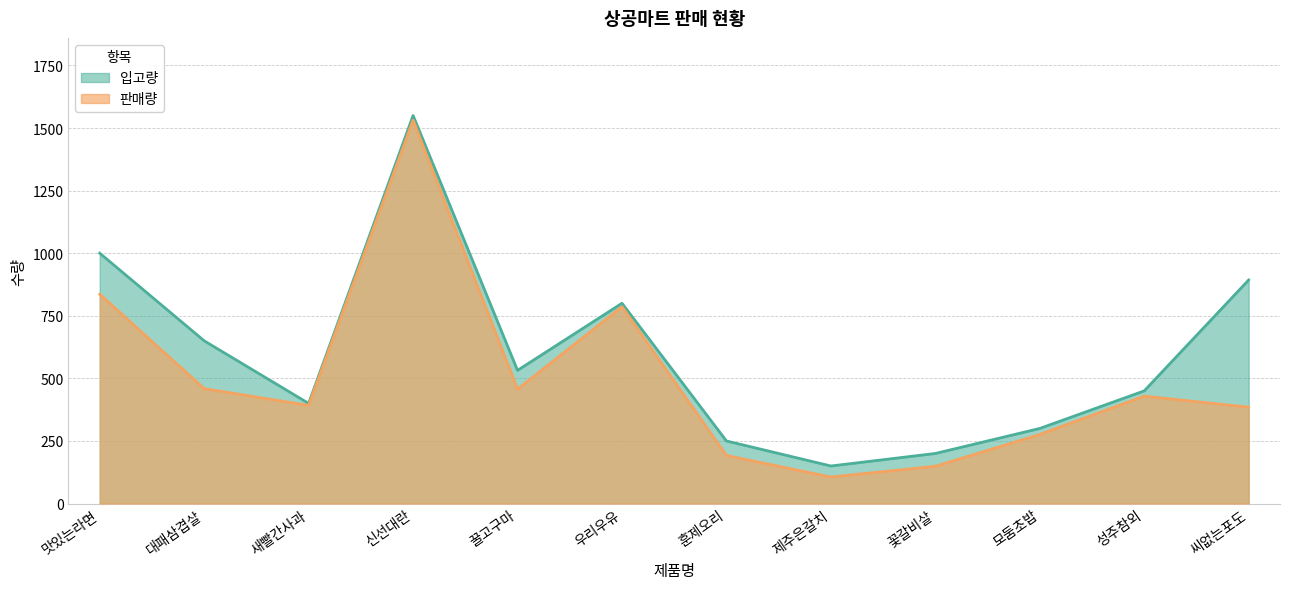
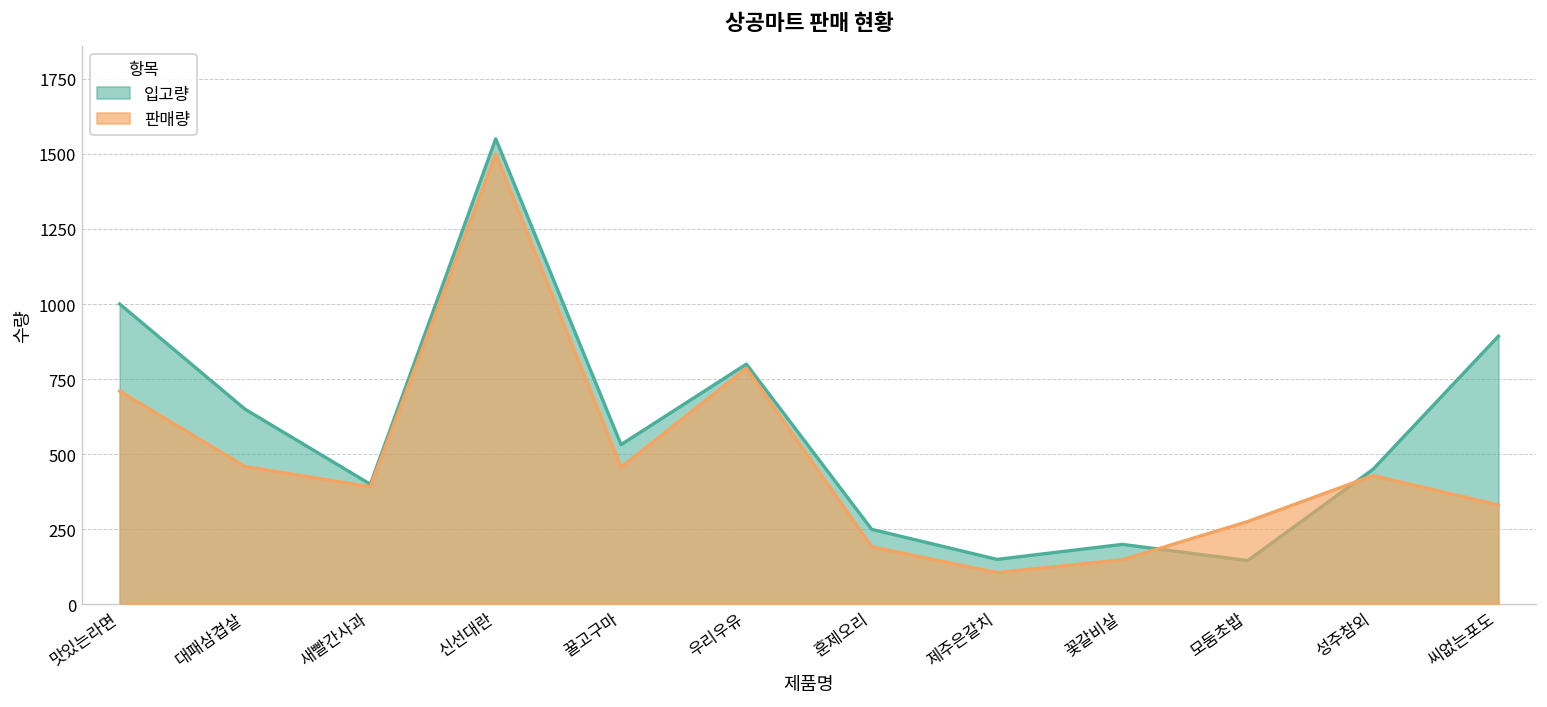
판매량, 맛있는라면: 840 -> 710
판매량, 신선대란: 1530 -> 1500
입고량, 모둠초밥: 300 -> 150
판매량, 씨없는포도: 390 -> 330
